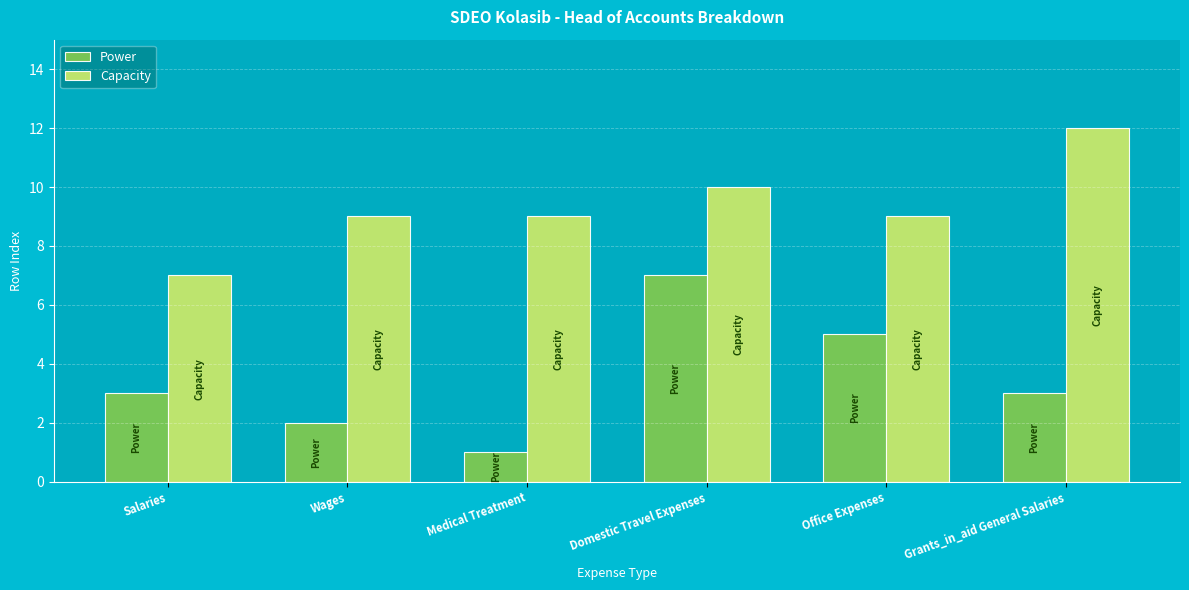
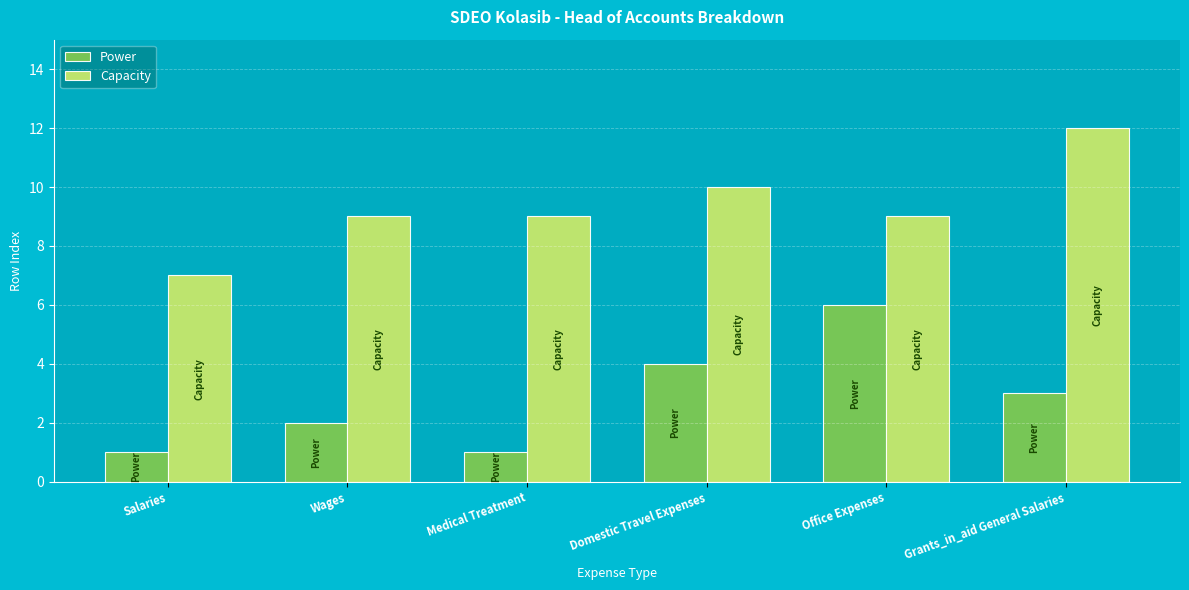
Power, Salaries: 3 -> 1
Power, Domestic Travel Expenses: 7 -> 4
Power, Office Expenses: 5 -> 6
